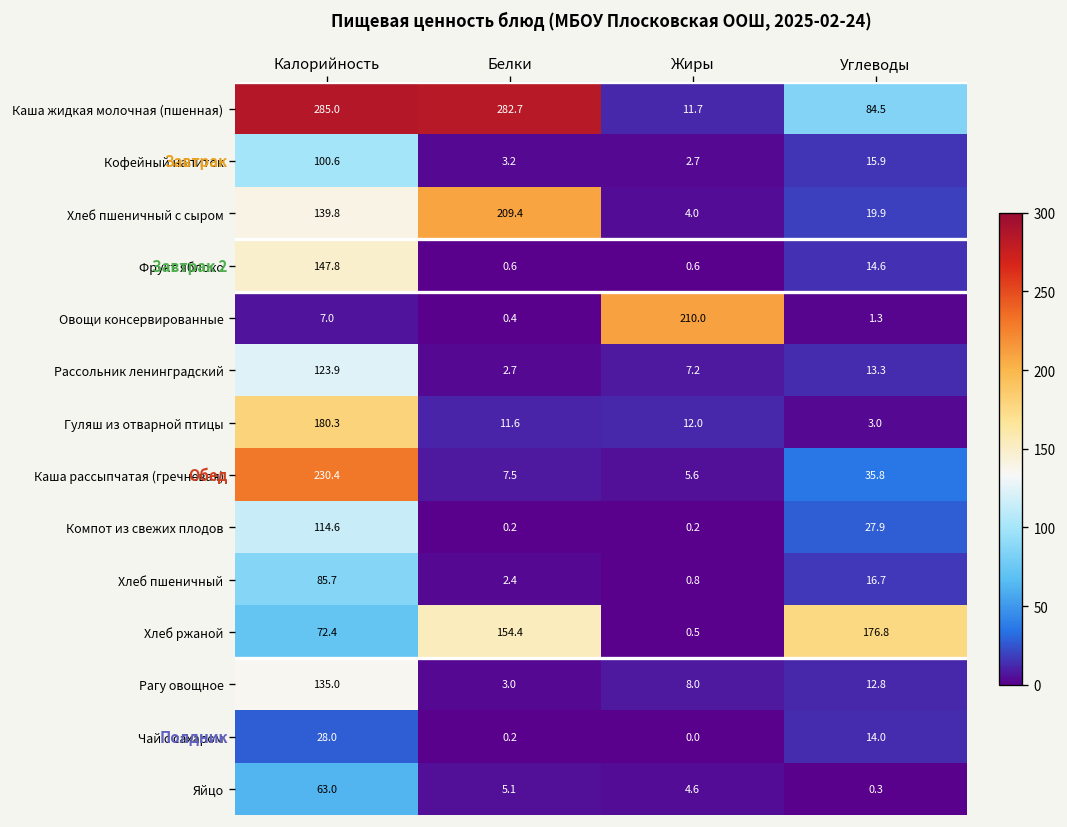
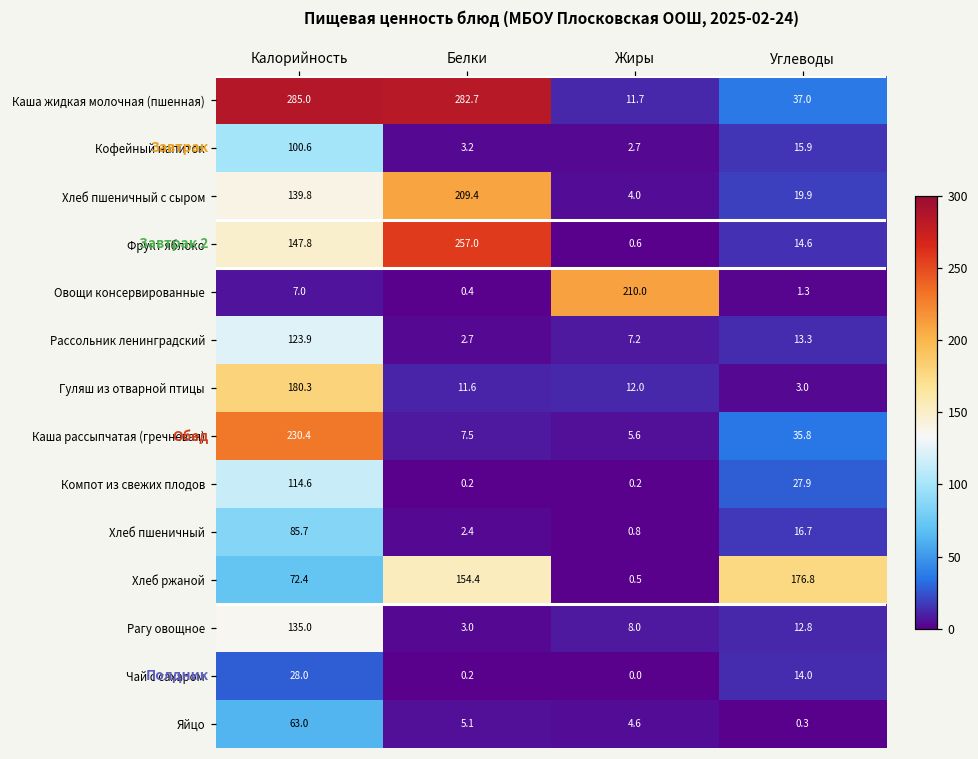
Каша жидкая молочная (пшенная), Углеводы: 84.5 -> 37.0
Фрукт яблоко, Белки: 0.6 -> 257.0
